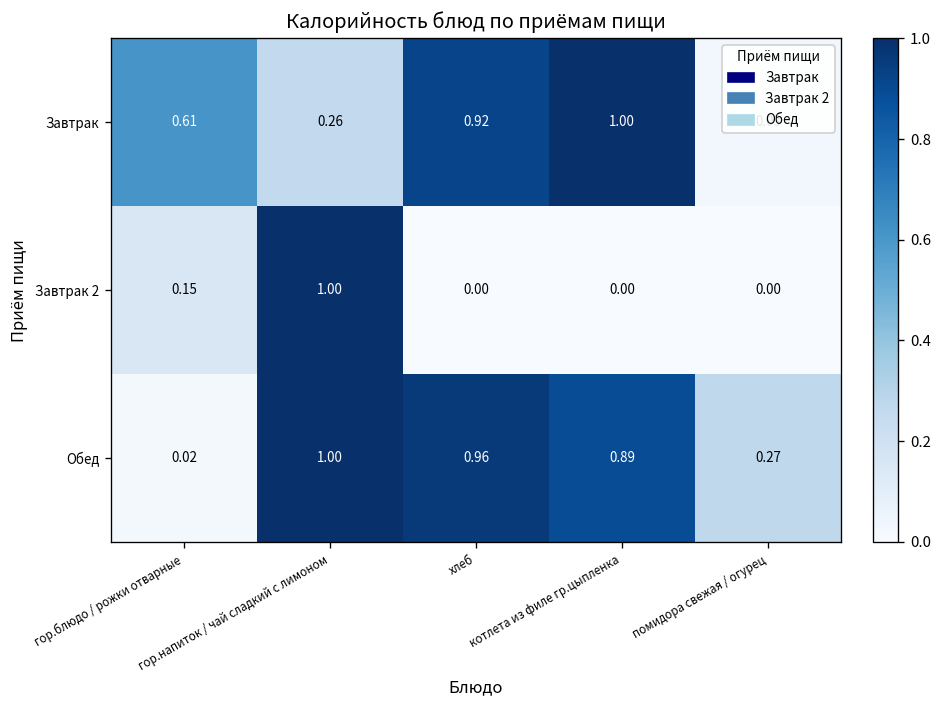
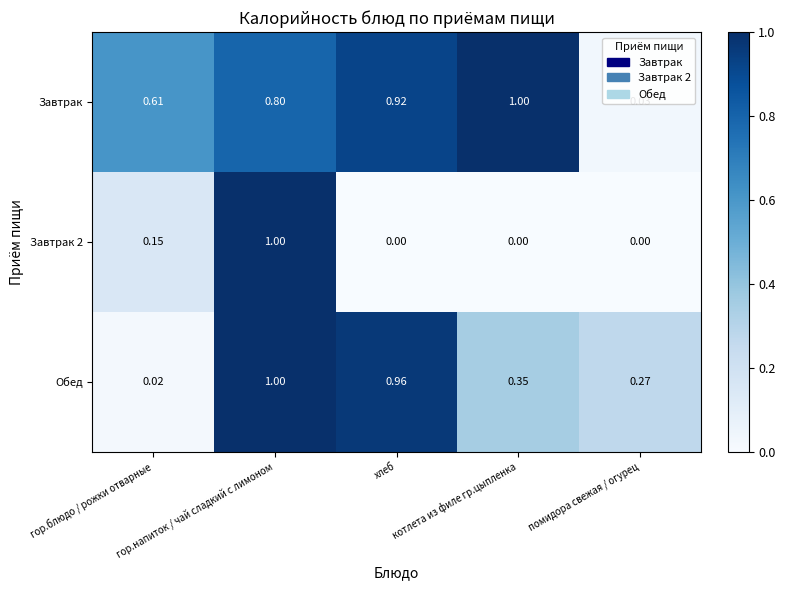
Завтрак, гор.напиток / чай сладкий с лимоном: 0.26 -> 0.80
Обед, котлета из филе гр.цыпленка: 0.89 -> 0.35
